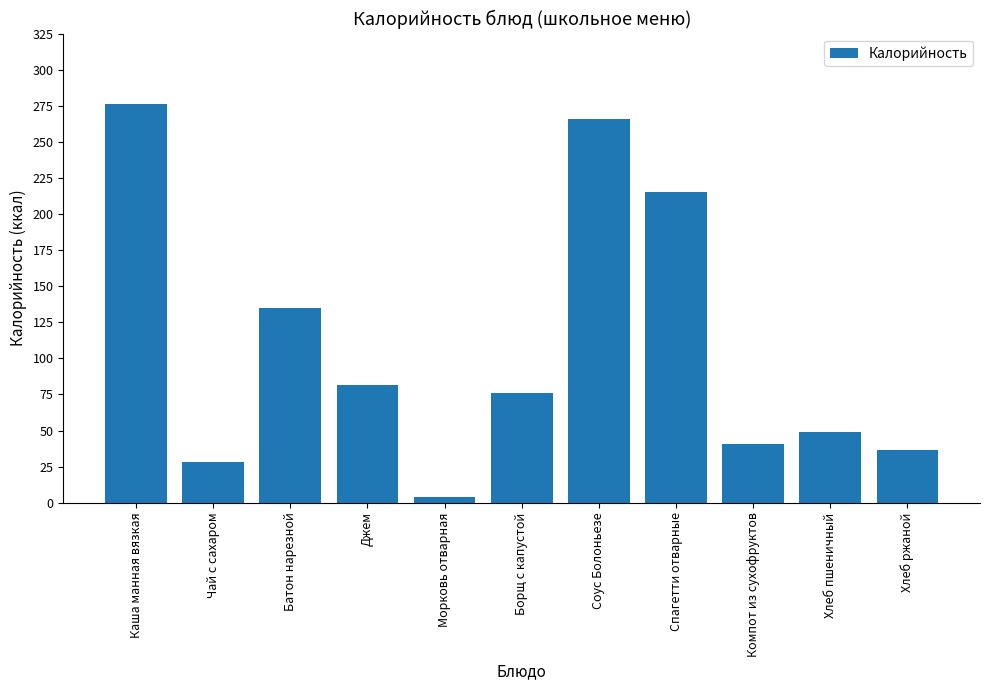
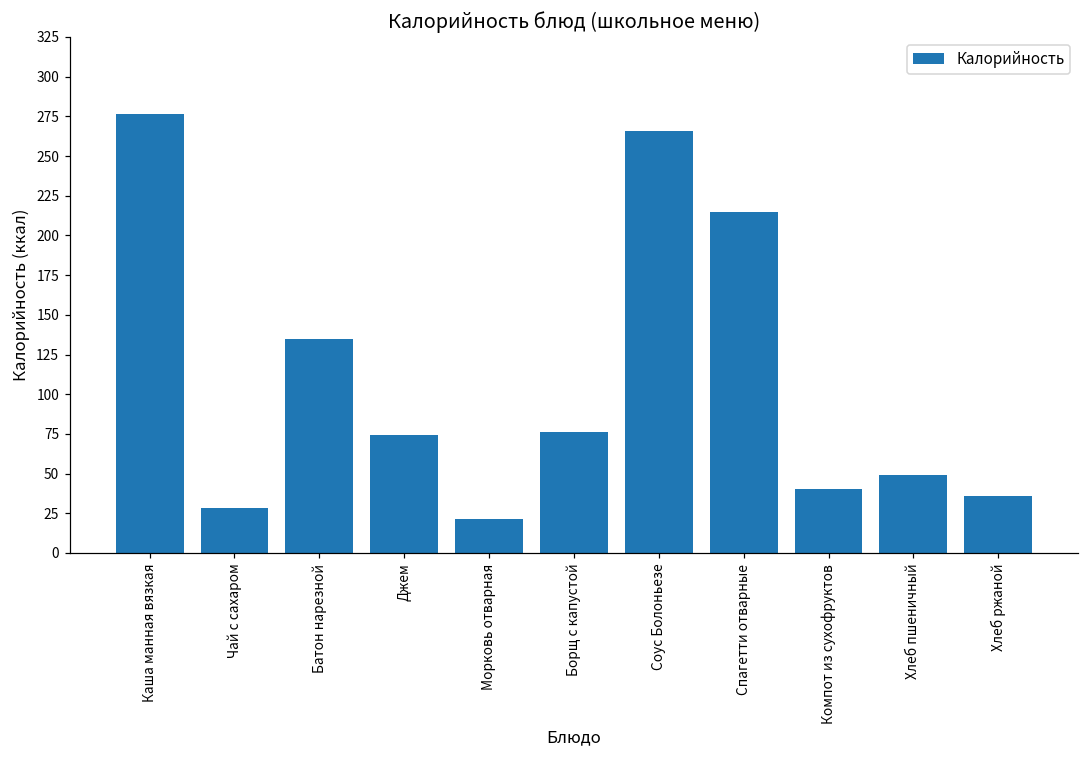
Джем: 82 -> 74
Морковь отварная: 4 -> 21
